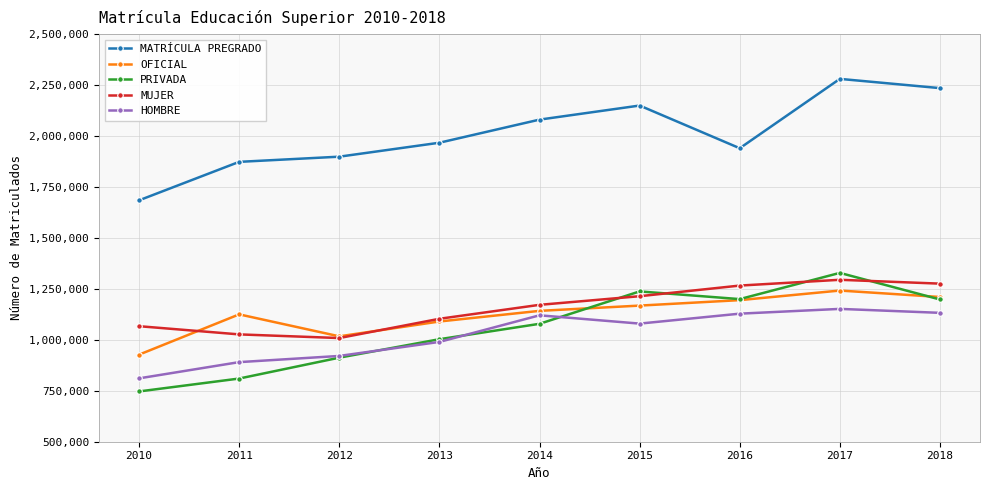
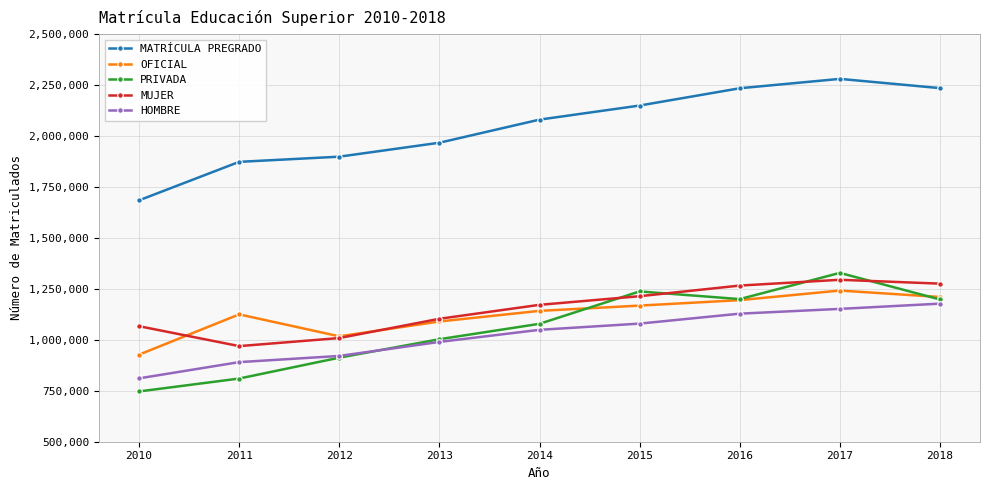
MUJER, 2011: 1,030,000 -> 970,000
HOMBRE, 2014: 1,120,000 -> 1,050,000
MATRÍCULA PREGRADO, 2016: 1,940,000 -> 2,230,000
HOMBRE, 2018: 1,130,000 -> 1,180,000
